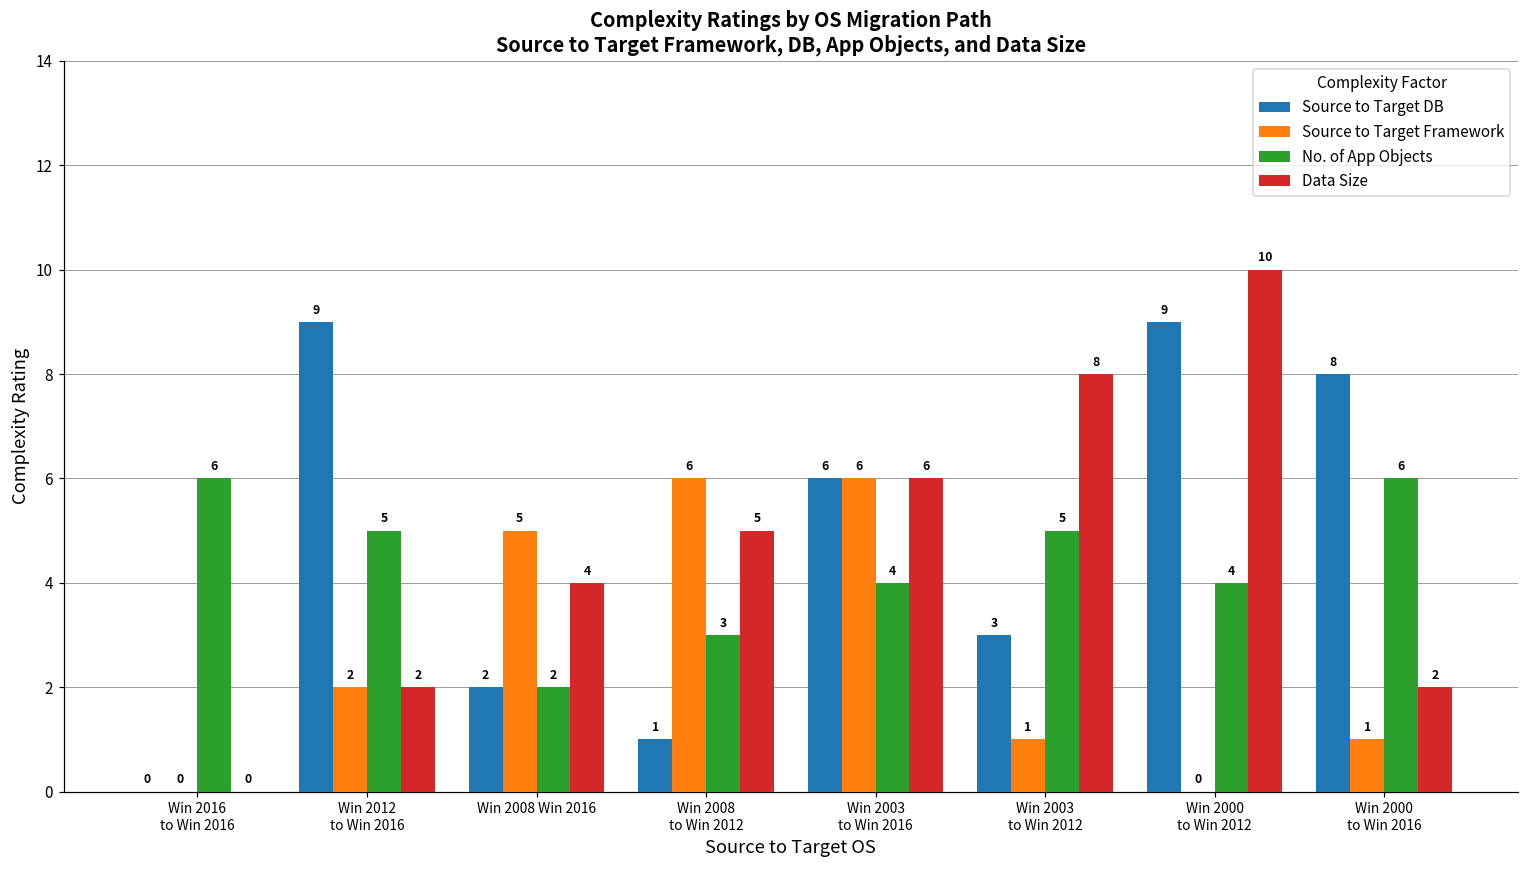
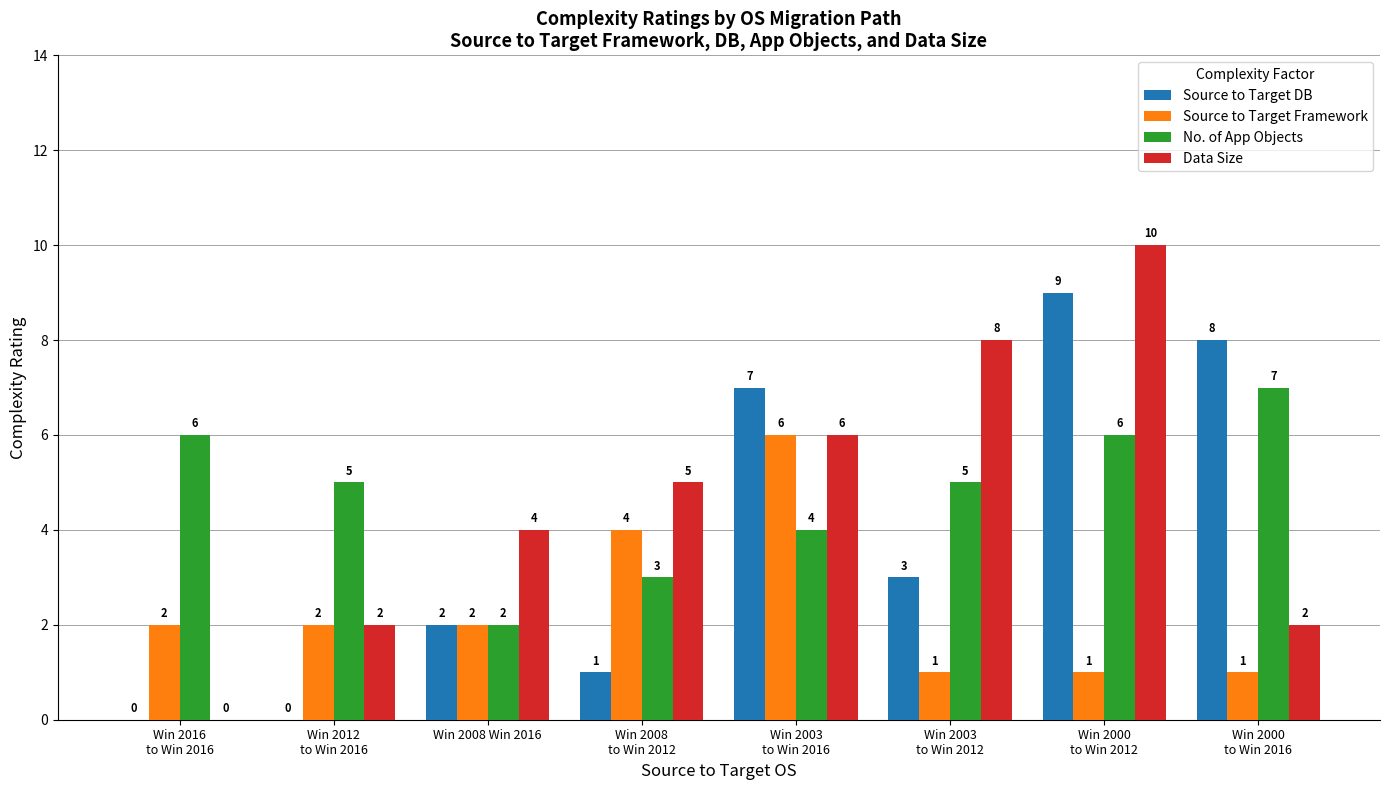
Source to Target Framework, Win 2016 to Win 2016: 0 -> 2
Source to Target DB, Win 2012 to Win 2016: 9 -> 0
Source to Target Framework, Win 2008 Win 2016: 5 -> 2
Source to Target Framework, Win 2008 to Win 2012: 6 -> 4
Source to Target DB, Win 2003 to Win 2016: 6 -> 7
Source to Target Framework, Win 2000 to Win 2012: 0 -> 1
No. of App Objects, Win 2000 to Win 2012: 4 -> 6
No. of App Objects, Win 2000 to Win 2016: 6 -> 7
